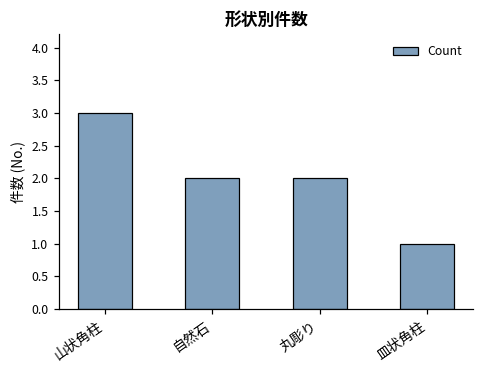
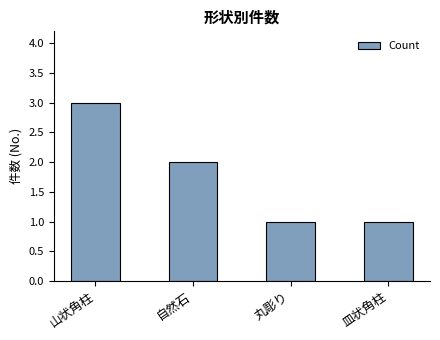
丸彫り: 2 -> 1
